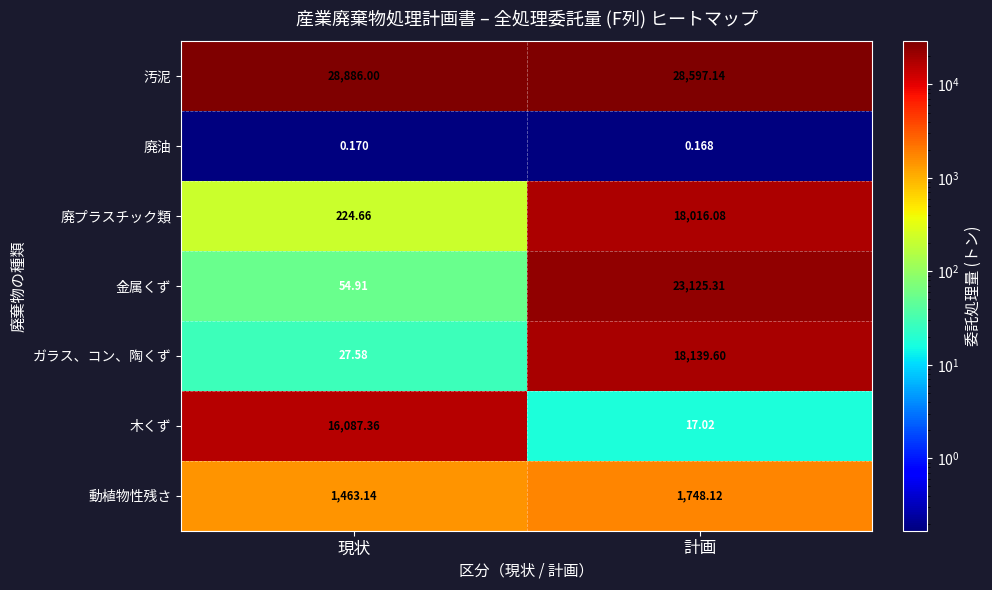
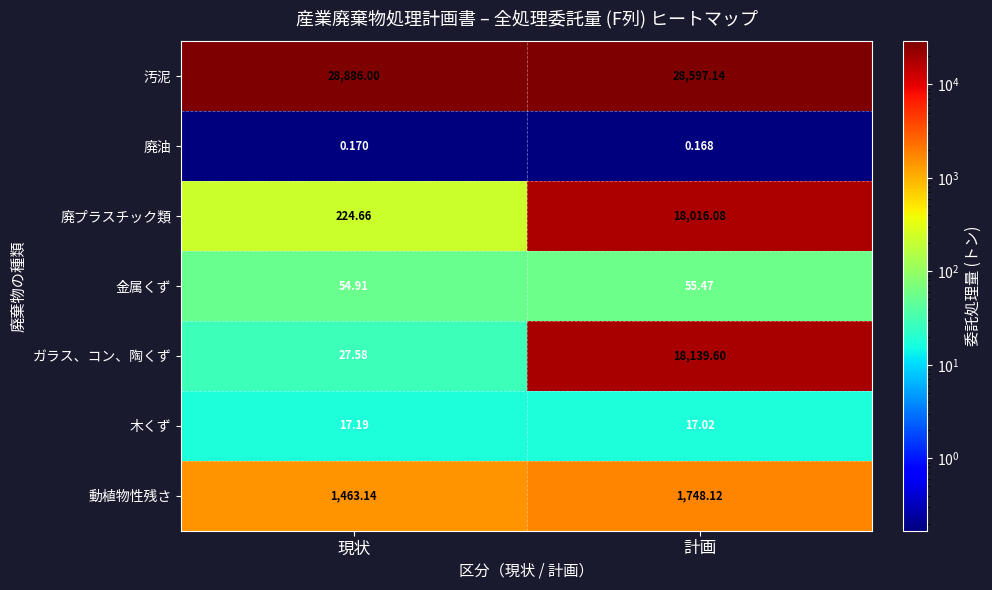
金属くず, 計画: 23,125.31 -> 55.47
木くず, 現状: 16,087.36 -> 17.19
